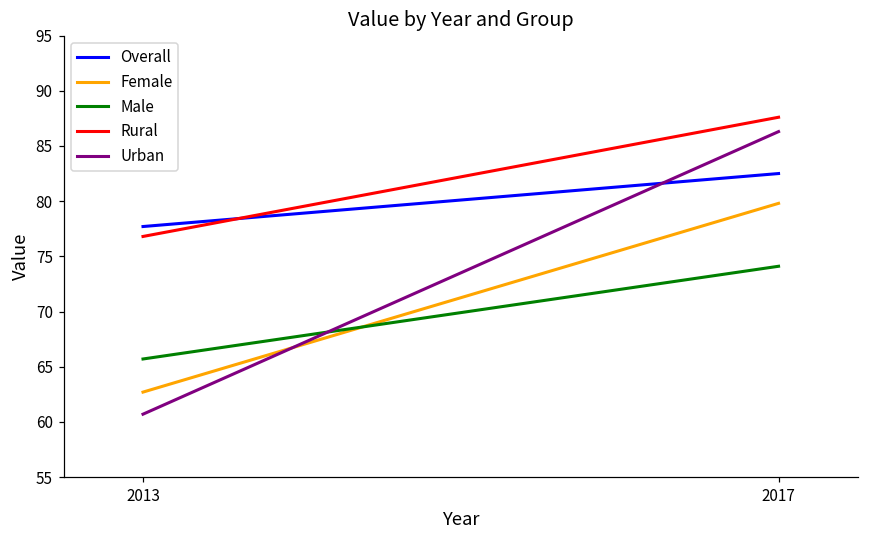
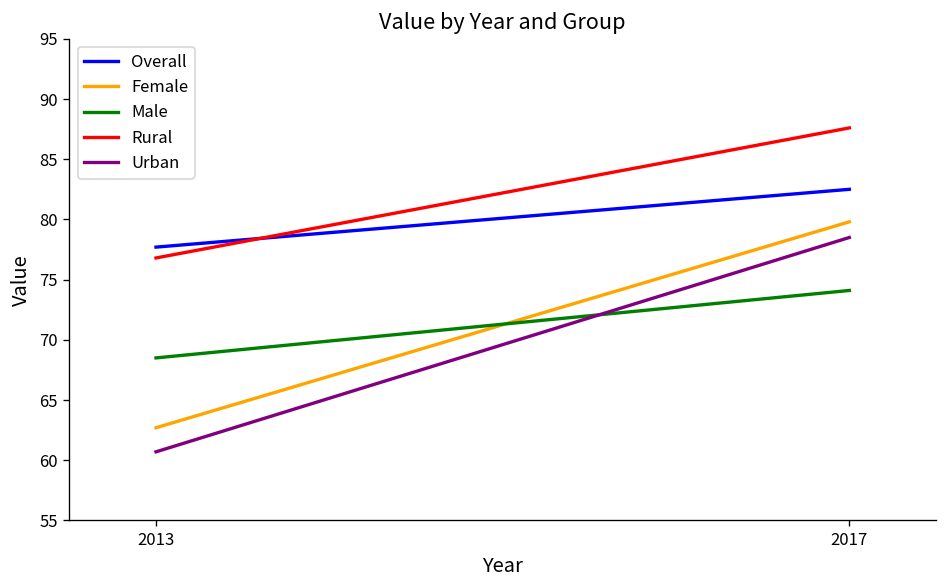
Male, 2013: 65.7 -> 68.5
Urban, 2017: 86.3 -> 78.5
